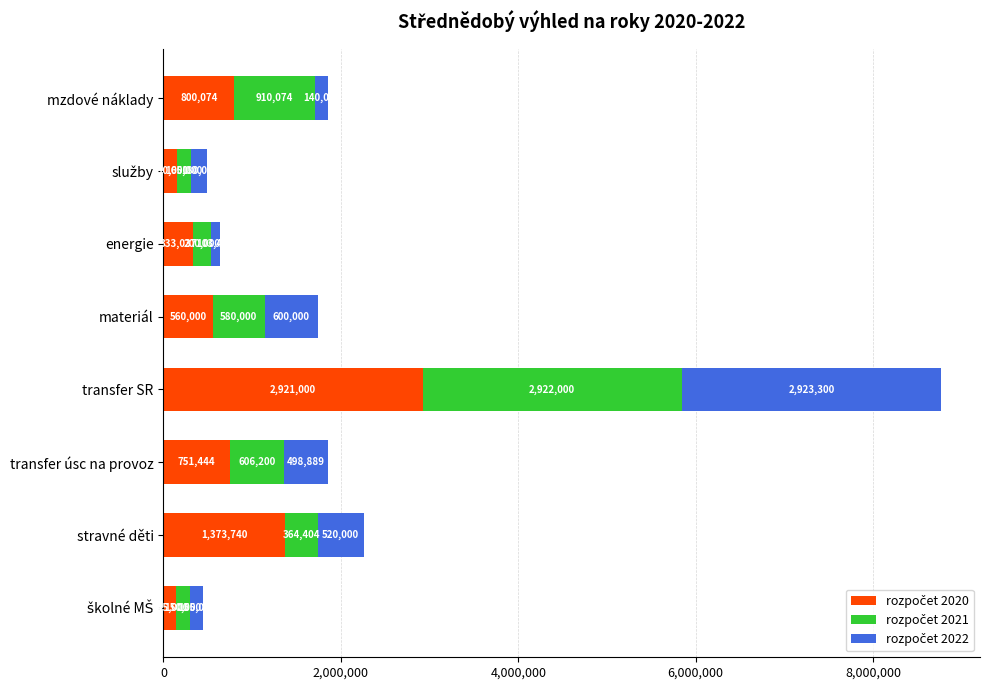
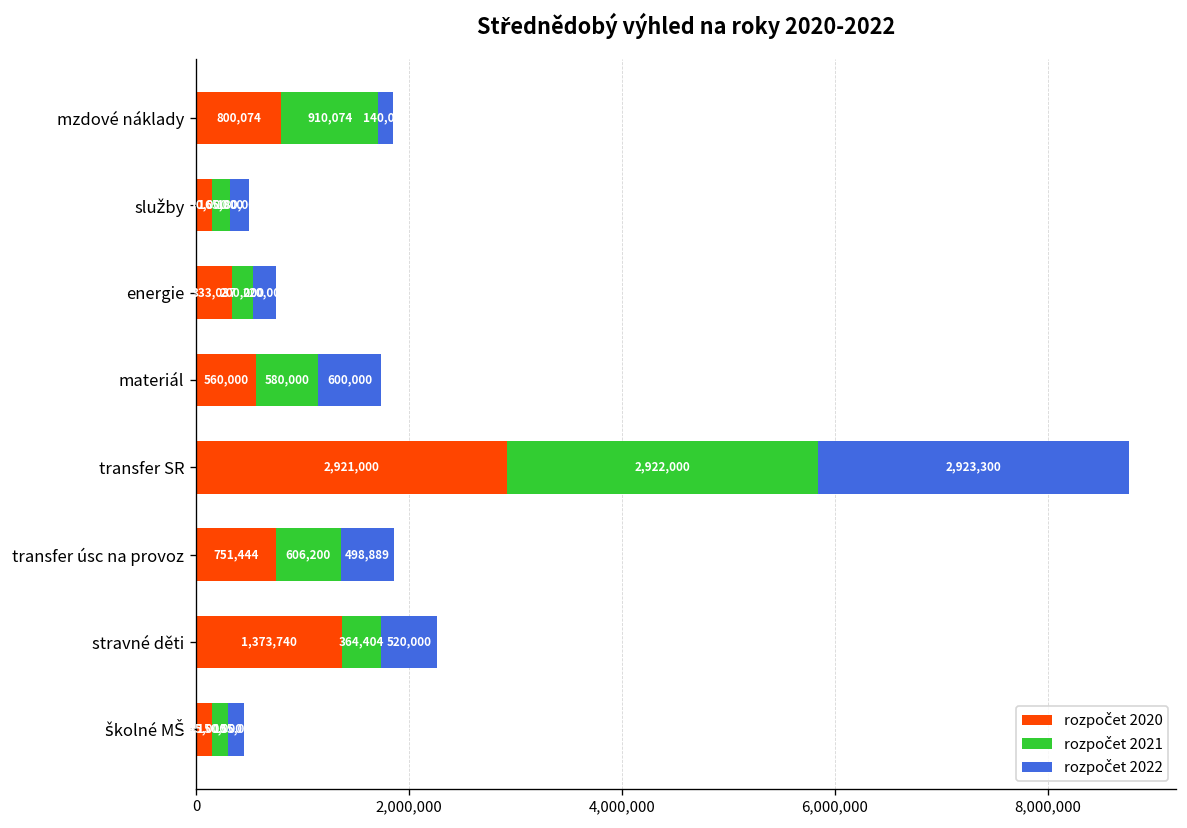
rozpočet 2022, energie: 100,000 -> 200,000
